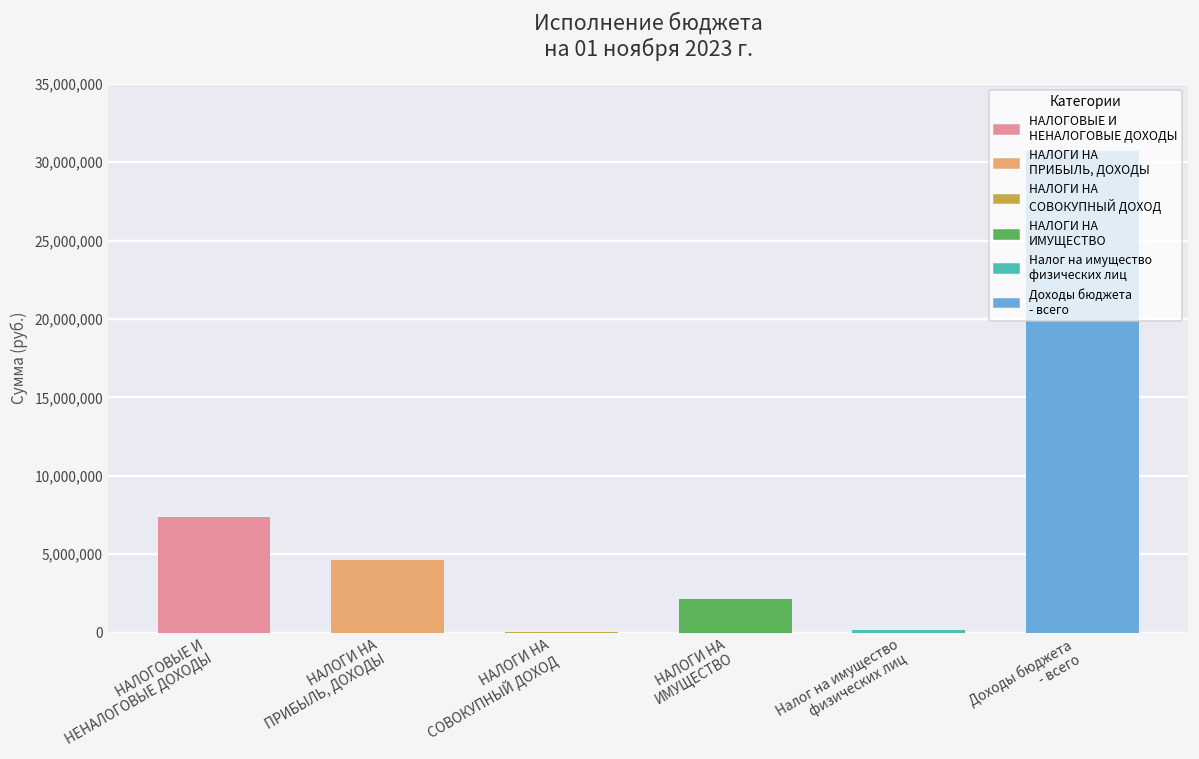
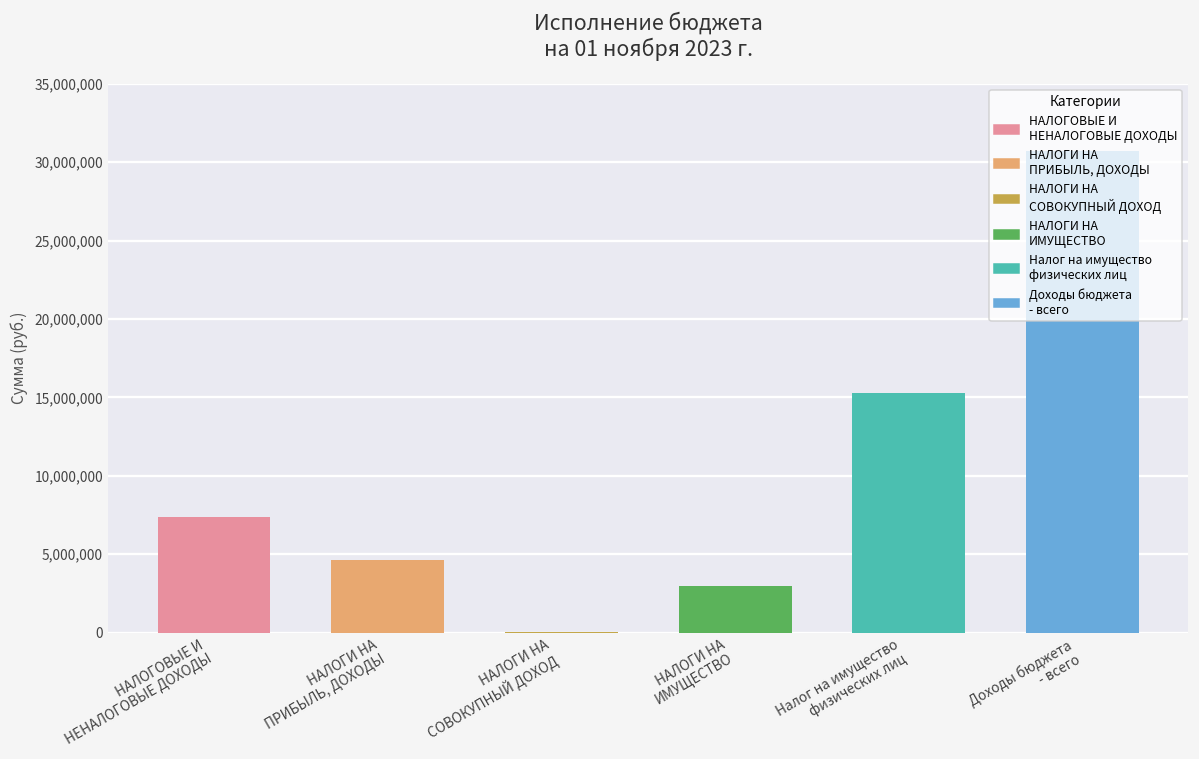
НАЛОГИ НА ИМУЩЕСТВО: 2,100,000 -> 3,000,000
Налог на имущество физических лиц: 200,000 -> 15,300,000
